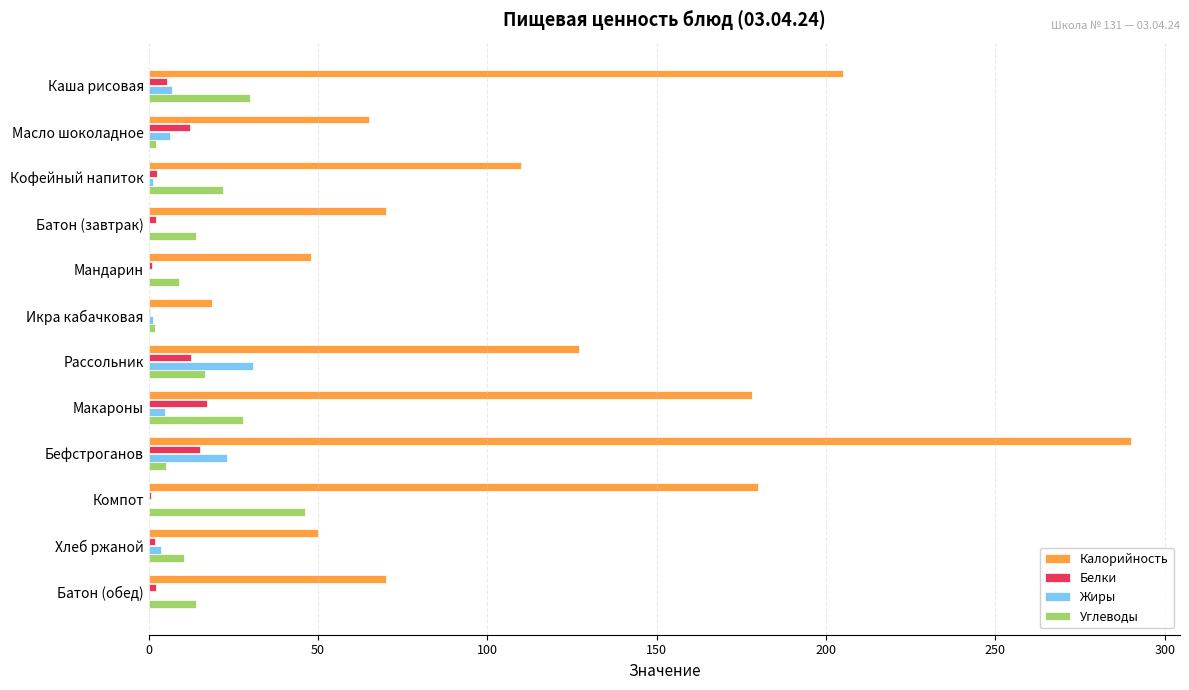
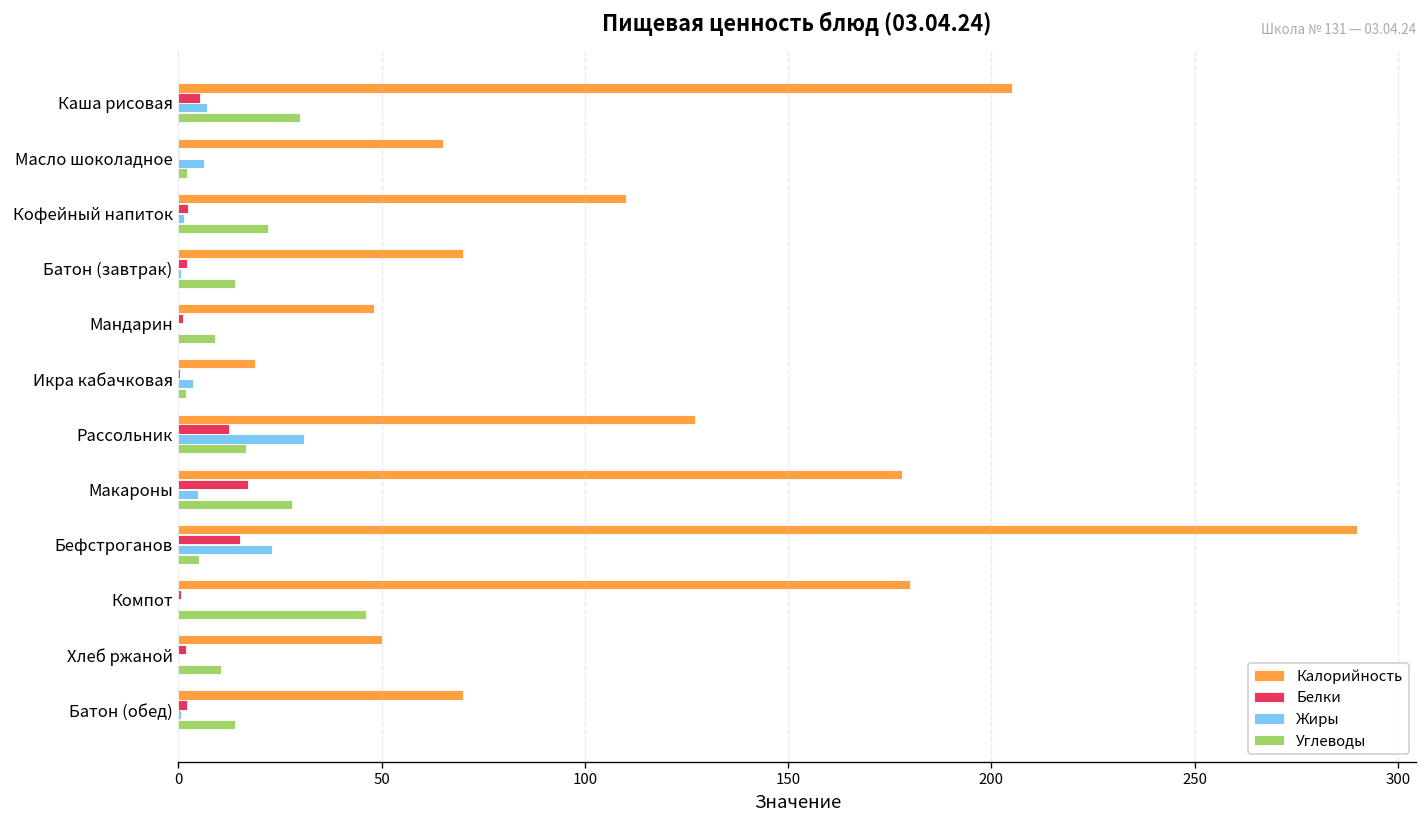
Белки, Масло шоколадное: 12 -> 0
Жиры, Икра кабачковая: 1 -> 4
Жиры, Хлеб ржаной: 4 -> 0
